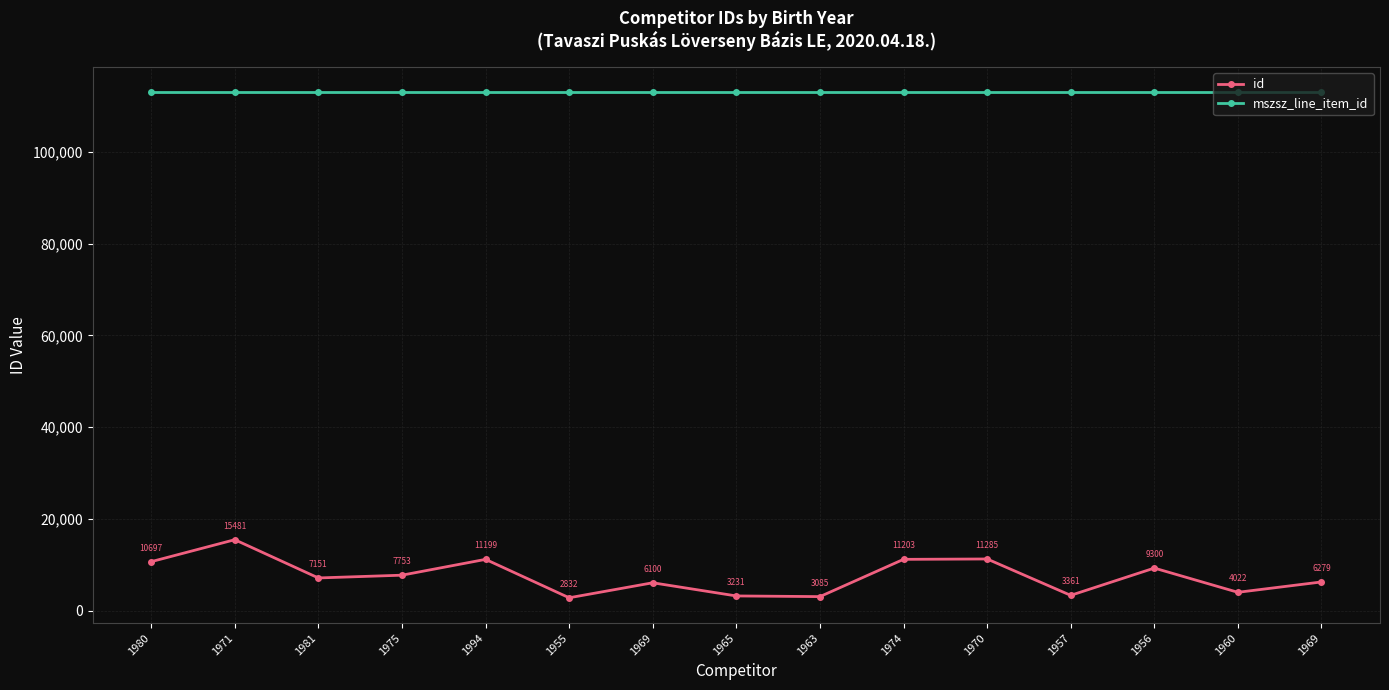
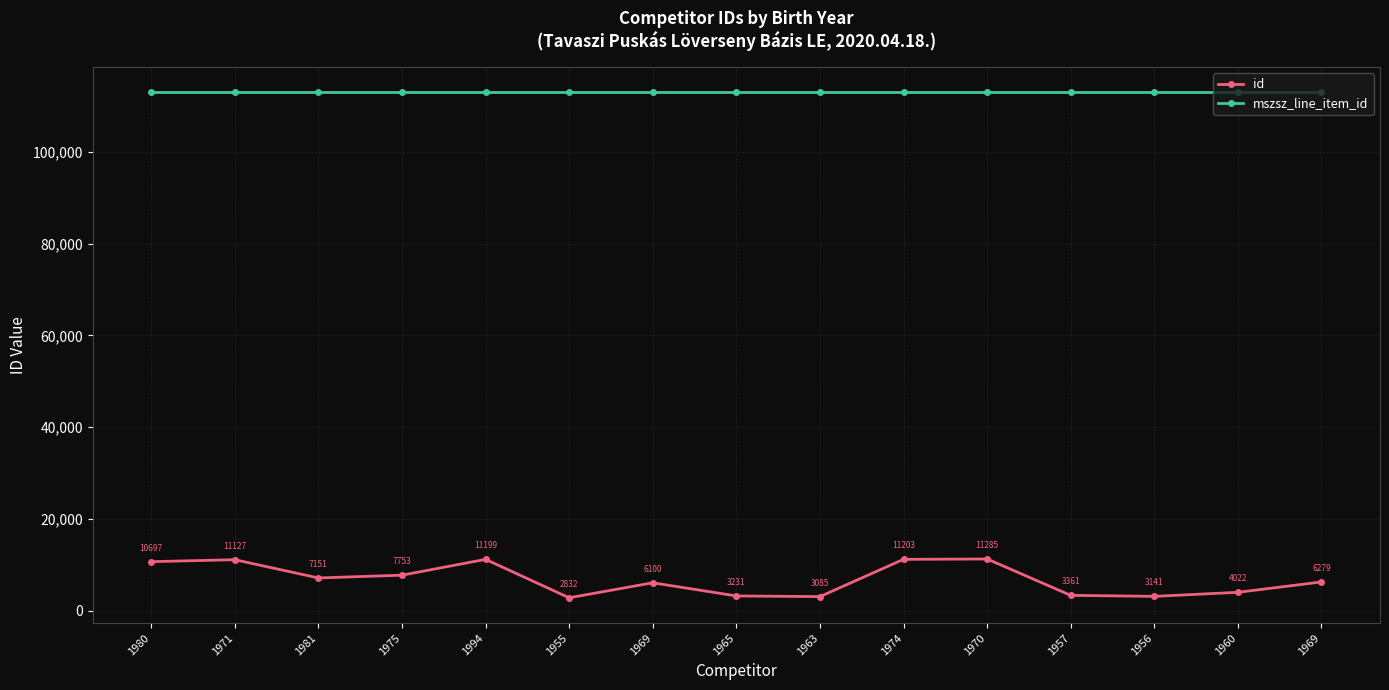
id, 1971: 15481 -> 11127
id, 1956: 9300 -> 3141
